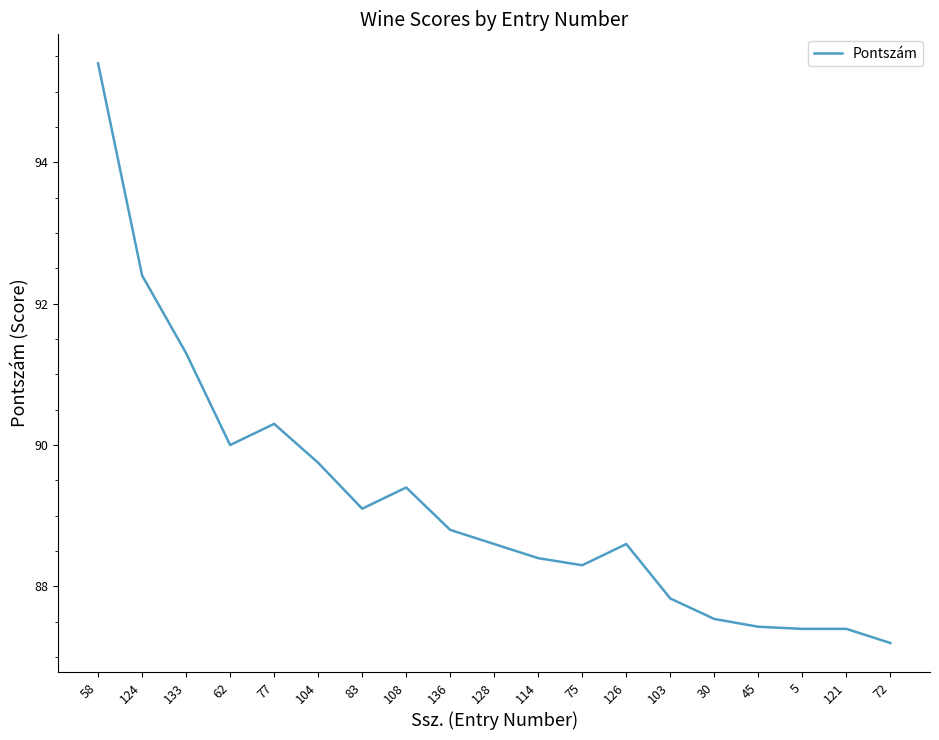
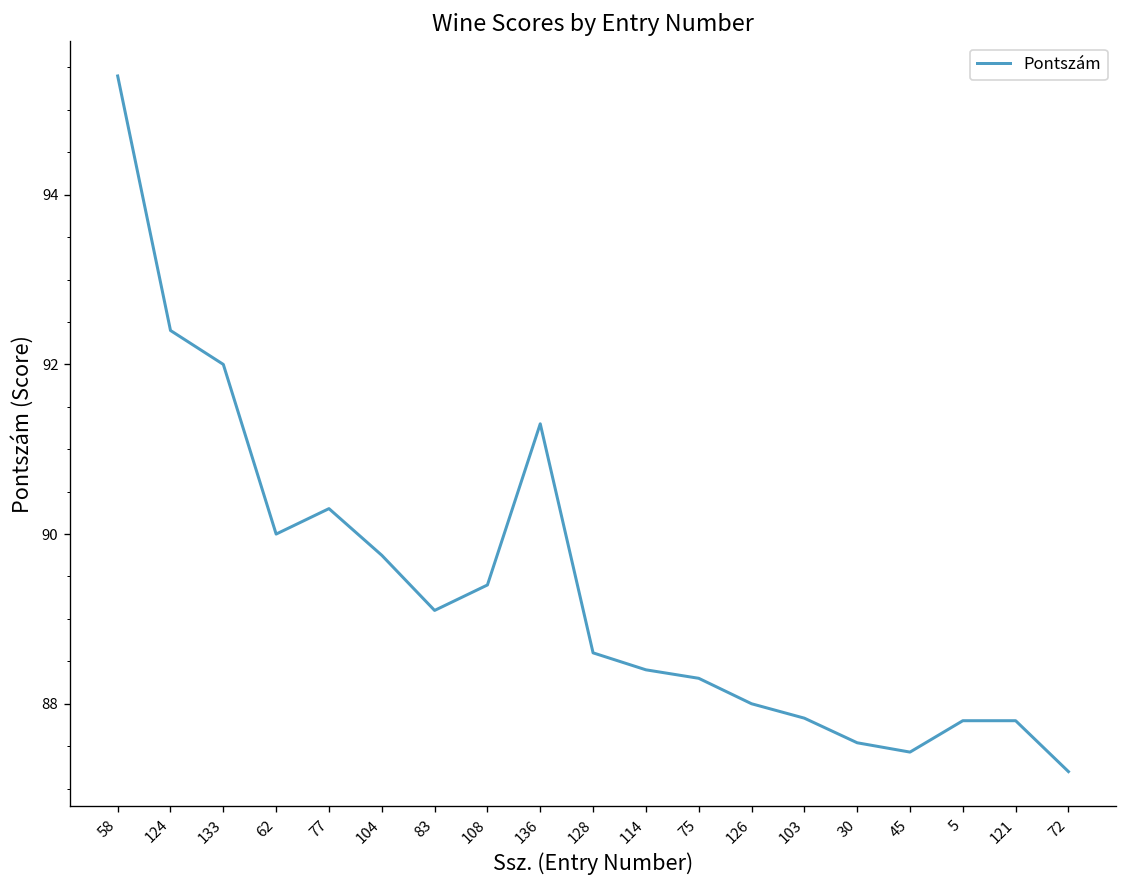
133: 91.3 -> 92.0
136: 88.8 -> 91.3
126: 88.6 -> 88.0
5: 87.4 -> 87.8
121: 87.4 -> 87.8
